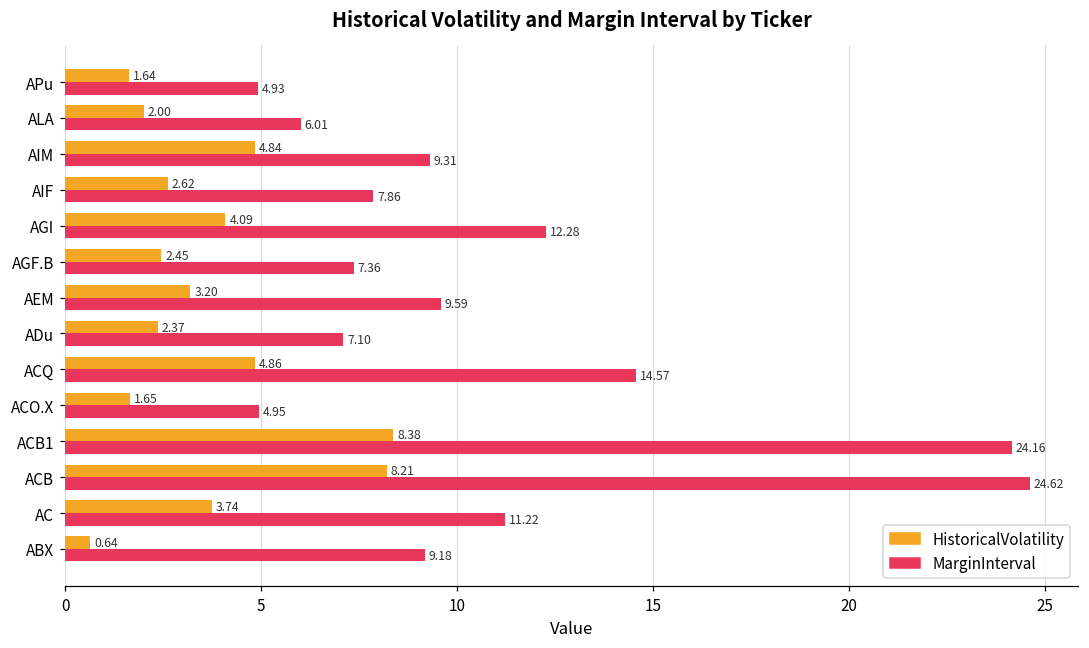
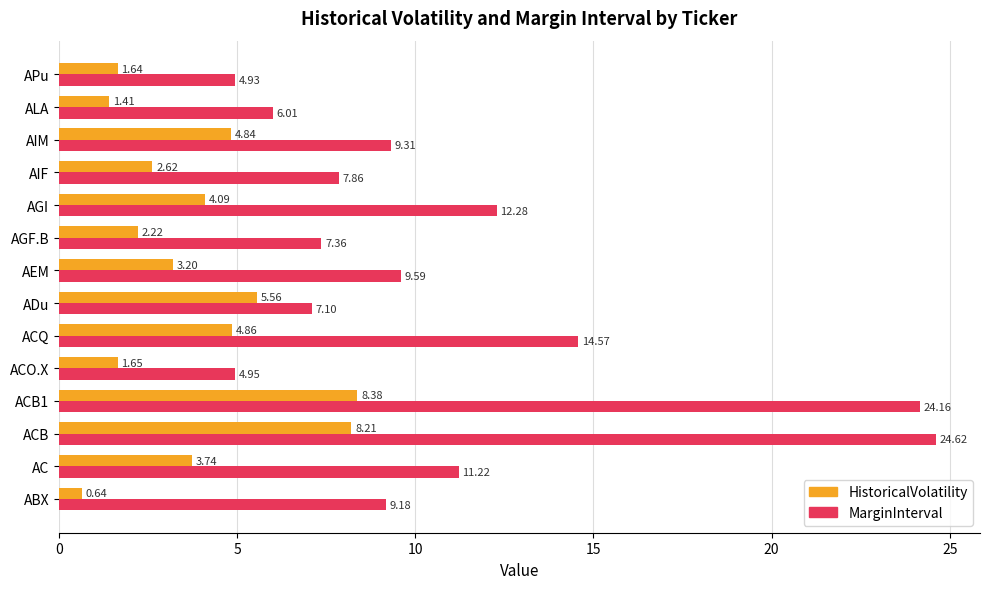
HistoricalVolatility, ALA: 2.00 -> 1.41
HistoricalVolatility, AGF.B: 2.45 -> 2.22
HistoricalVolatility, ADu: 2.37 -> 5.56
